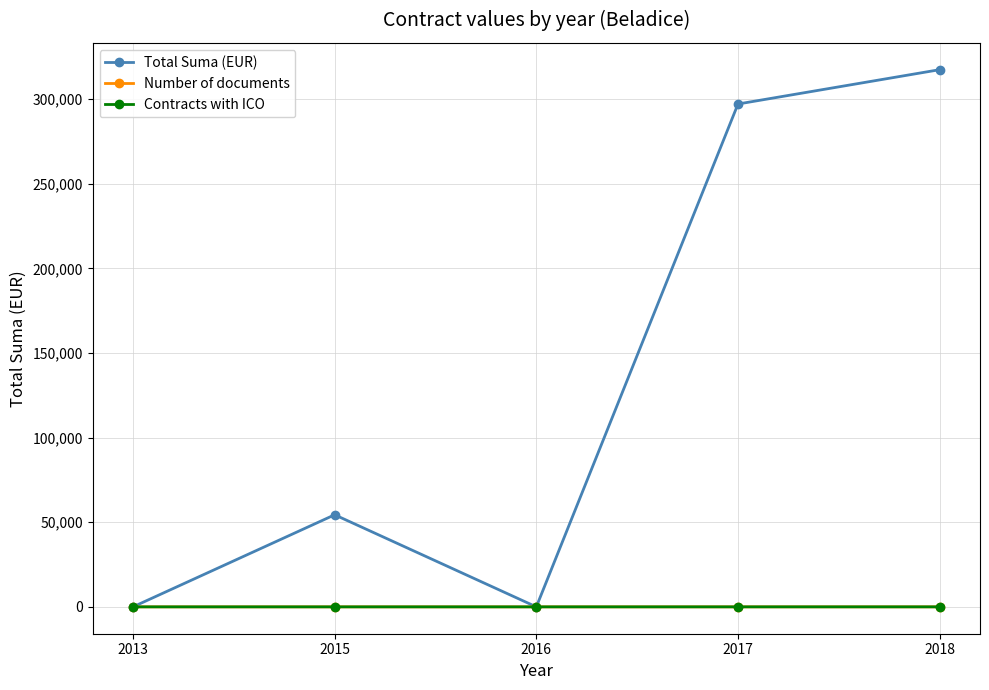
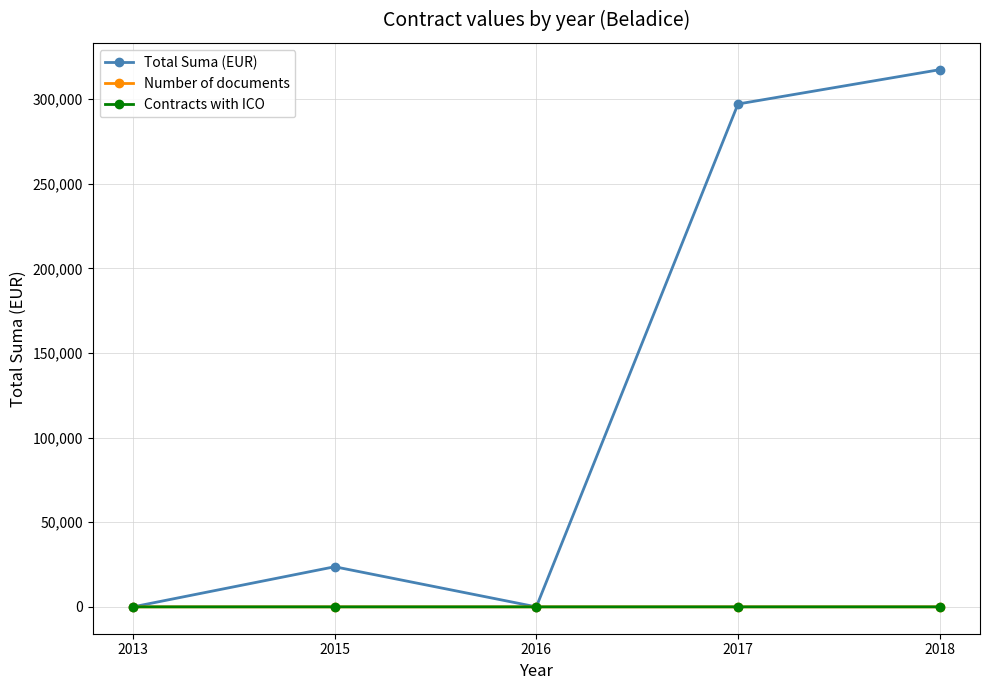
Total Suma (EUR), 2015: 54,000 -> 24,000
